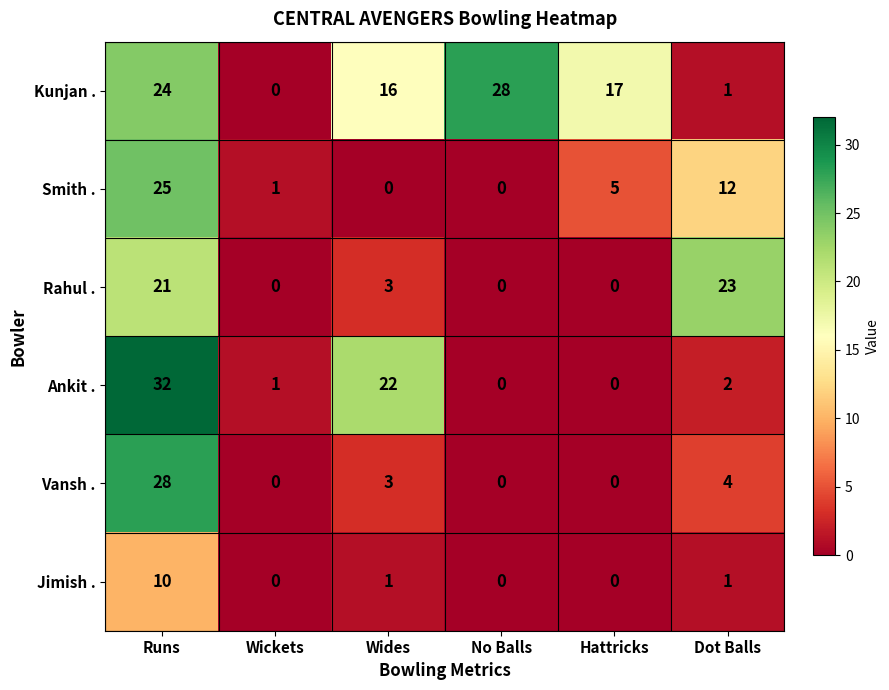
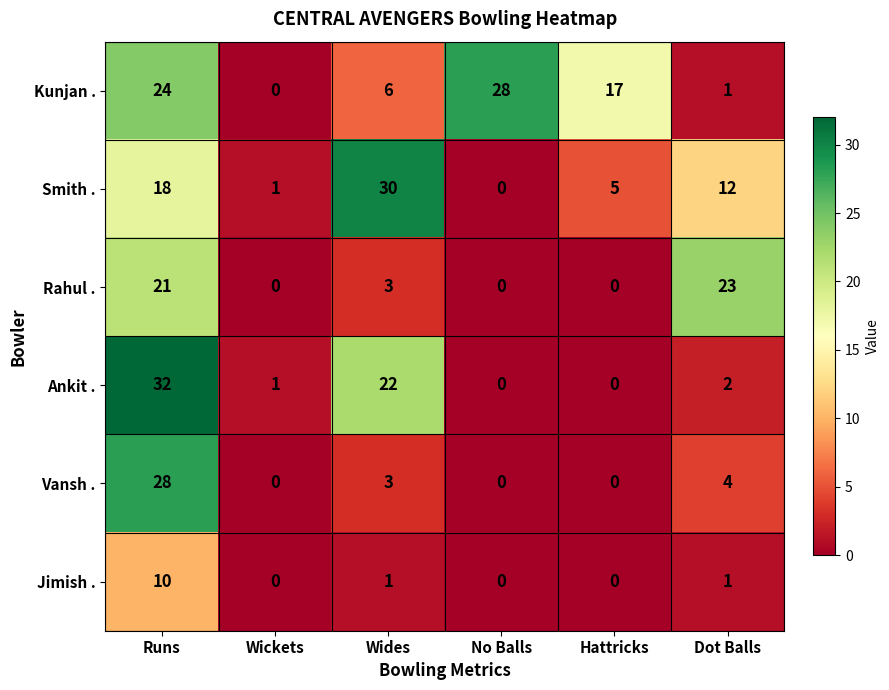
Kunjan ., Wides: 16 -> 6
Smith ., Runs: 25 -> 18
Smith ., Wides: 0 -> 30
